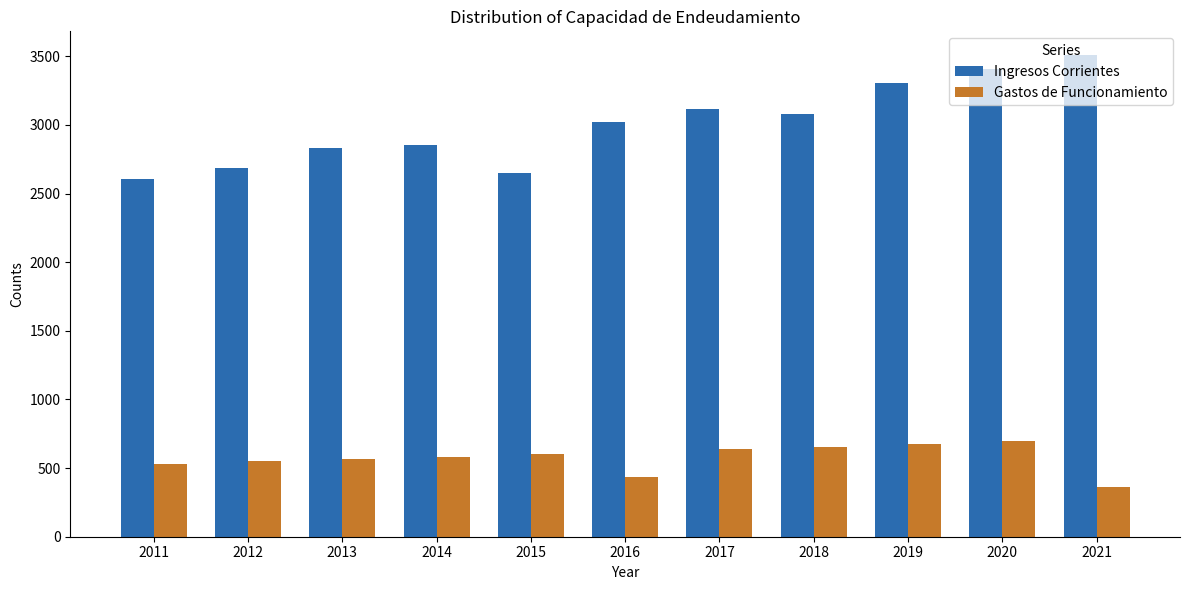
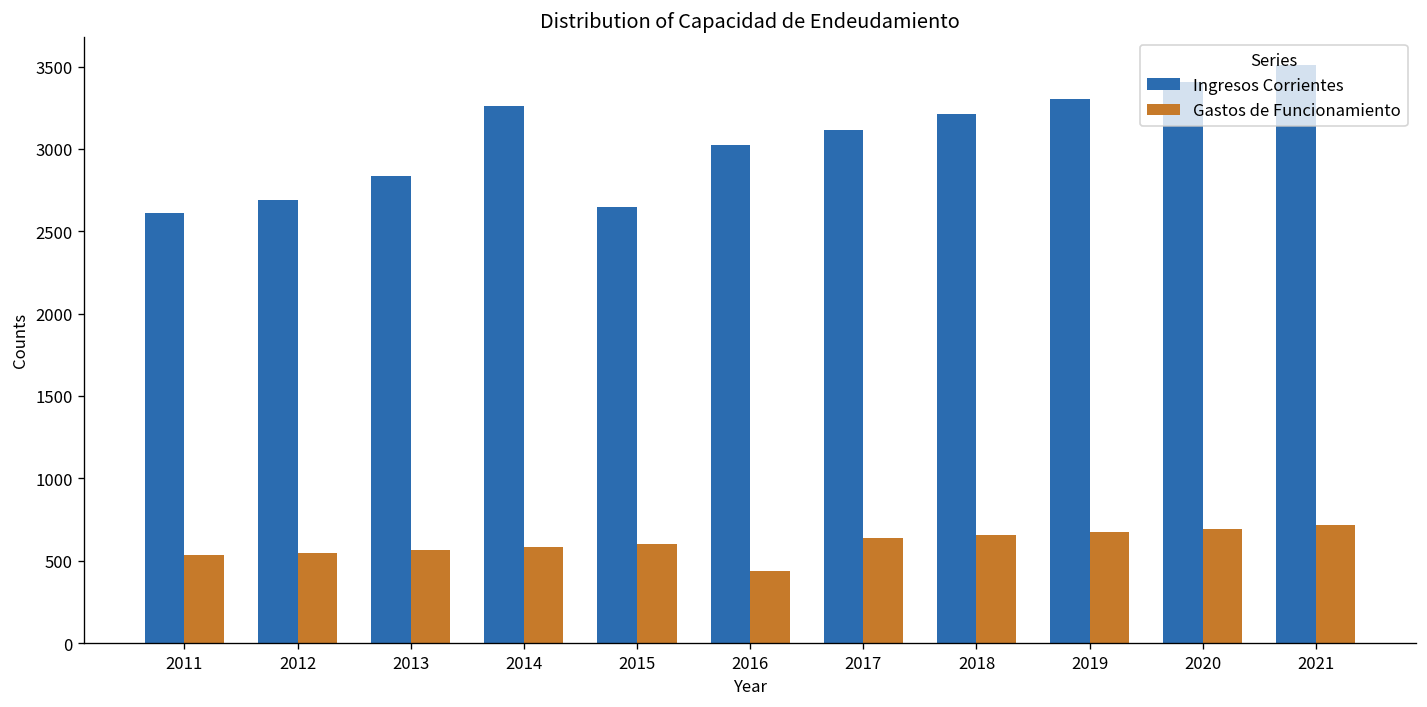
Ingresos Corrientes, 2014: 2850 -> 3260
Ingresos Corrientes, 2018: 3080 -> 3210
Gastos de Funcionamiento, 2021: 360 -> 720
